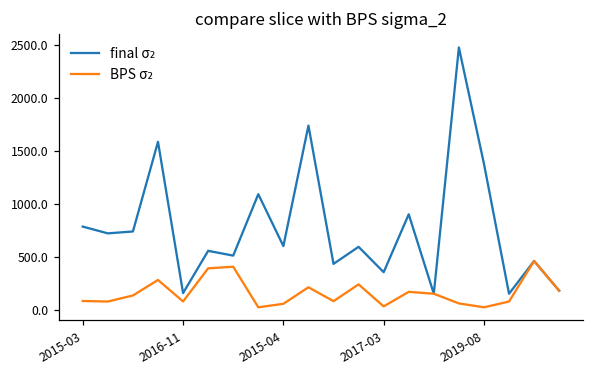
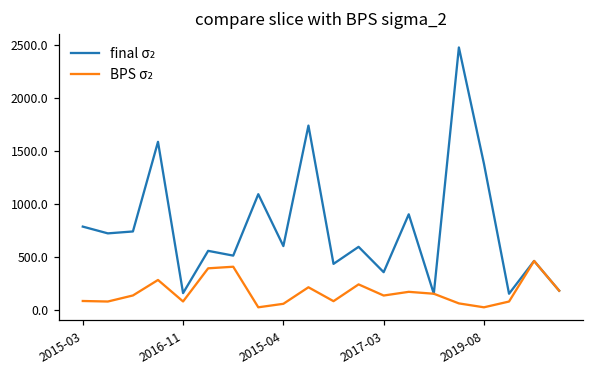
BPS σ₂, 2017-03: 0 -> 100
